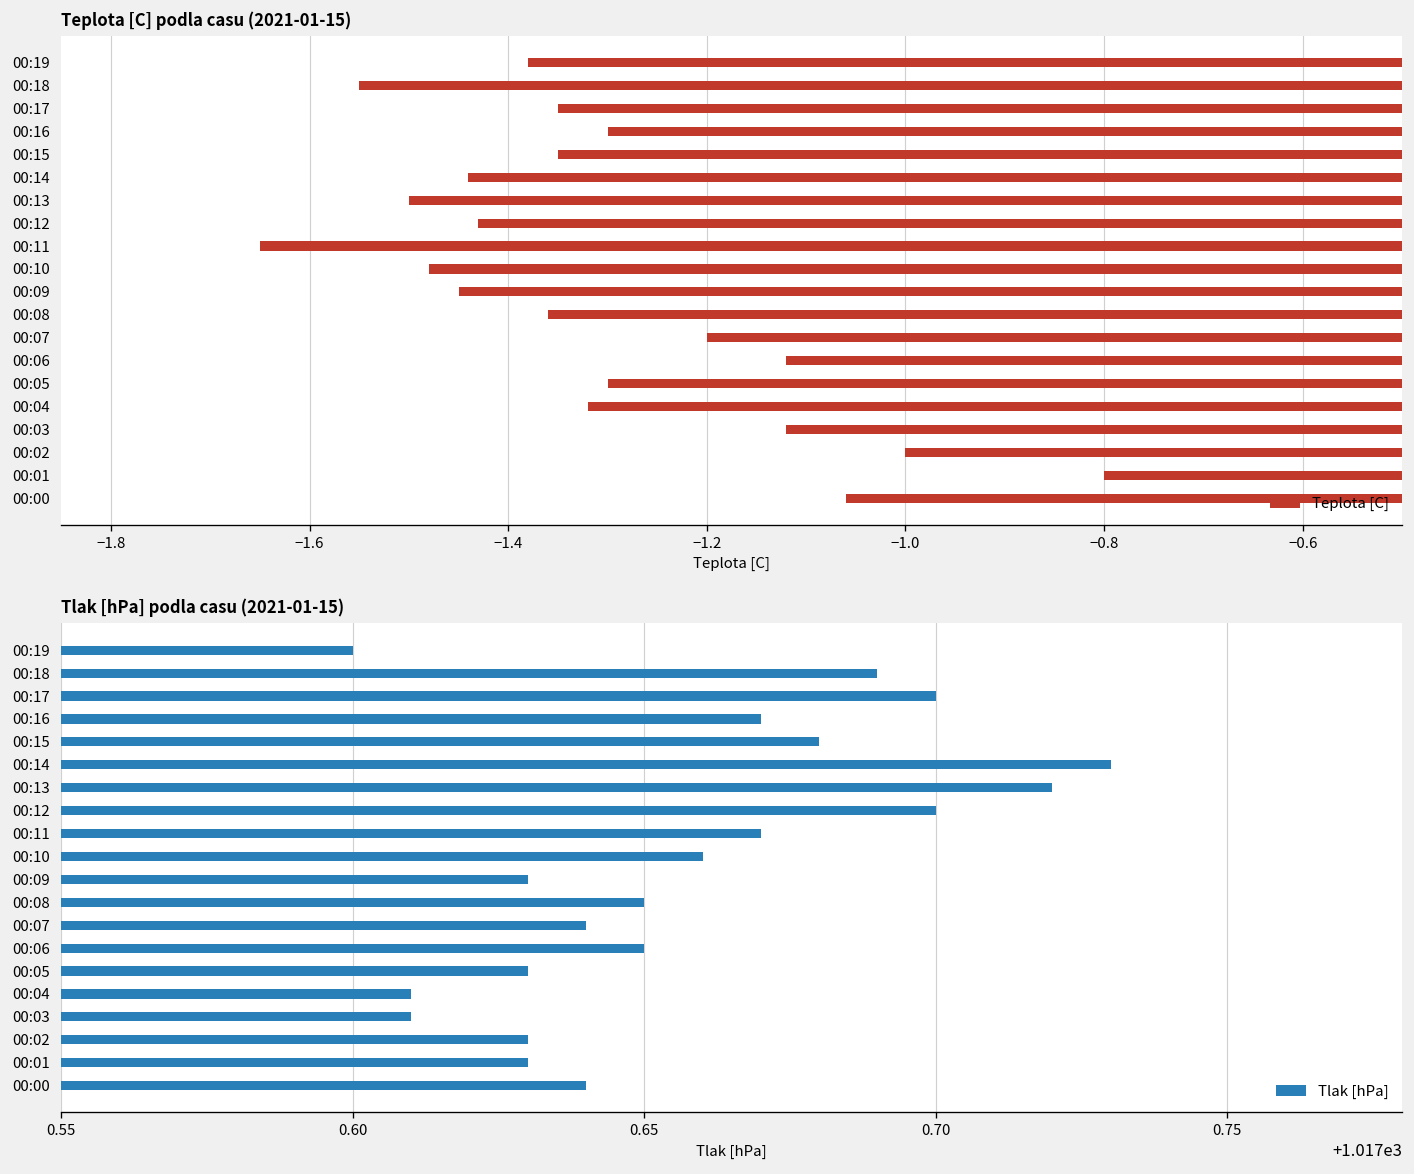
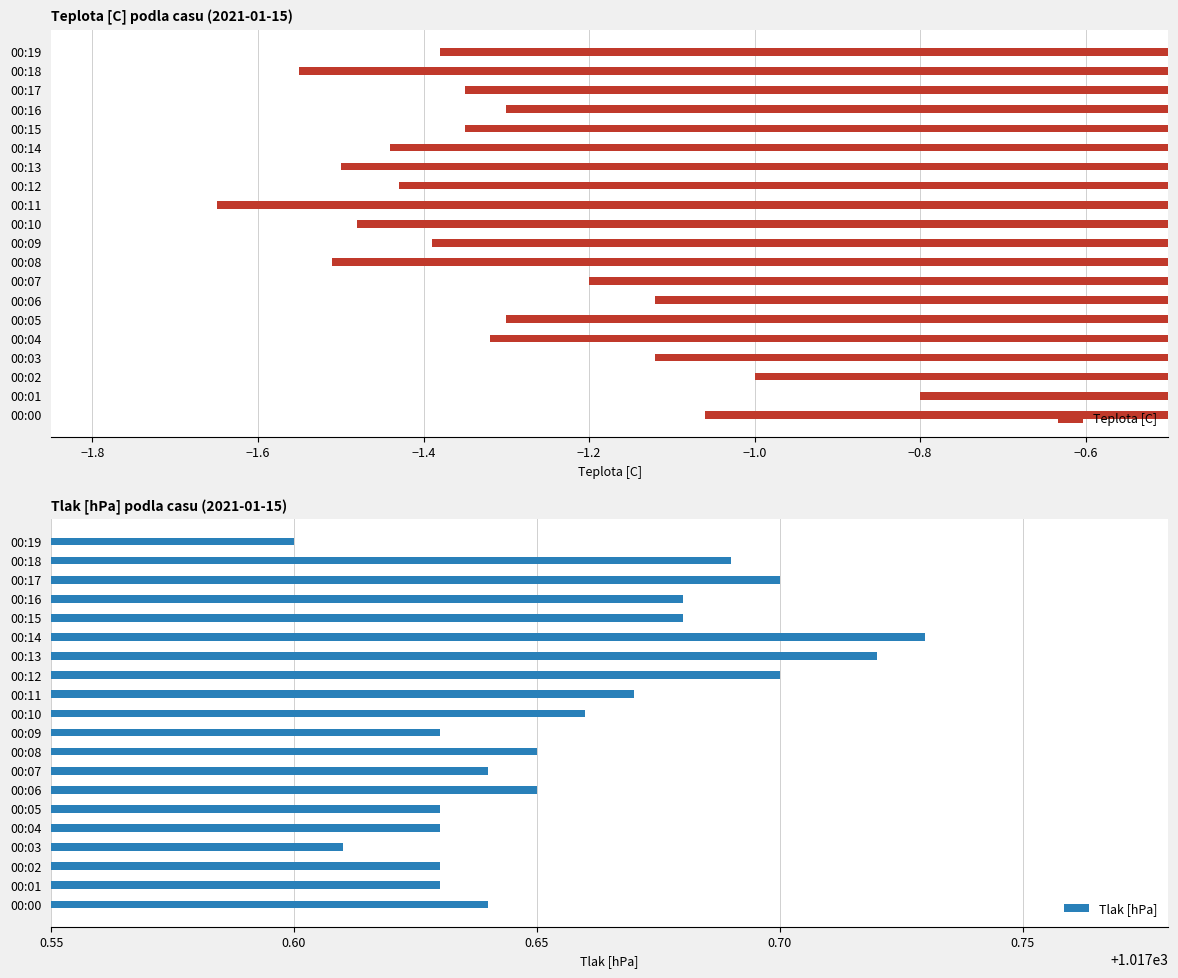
Teplota [C] podla casu (2021-01-15), 00:09: -1.45 -> -1.39
Teplota [C] podla casu (2021-01-15), 00:08: -1.36 -> -1.51
Tlak [hPa] podla casu (2021-01-15), 00:16: 1017.67 -> 1017.68
Tlak [hPa] podla casu (2021-01-15), 00:04: 1017.61 -> 1017.63
